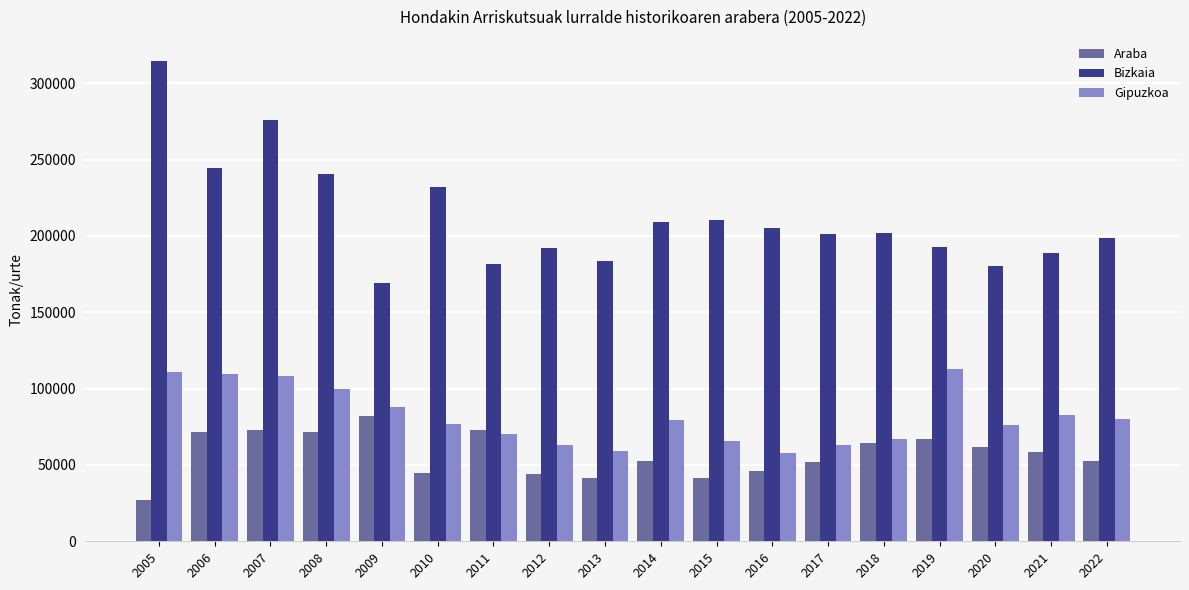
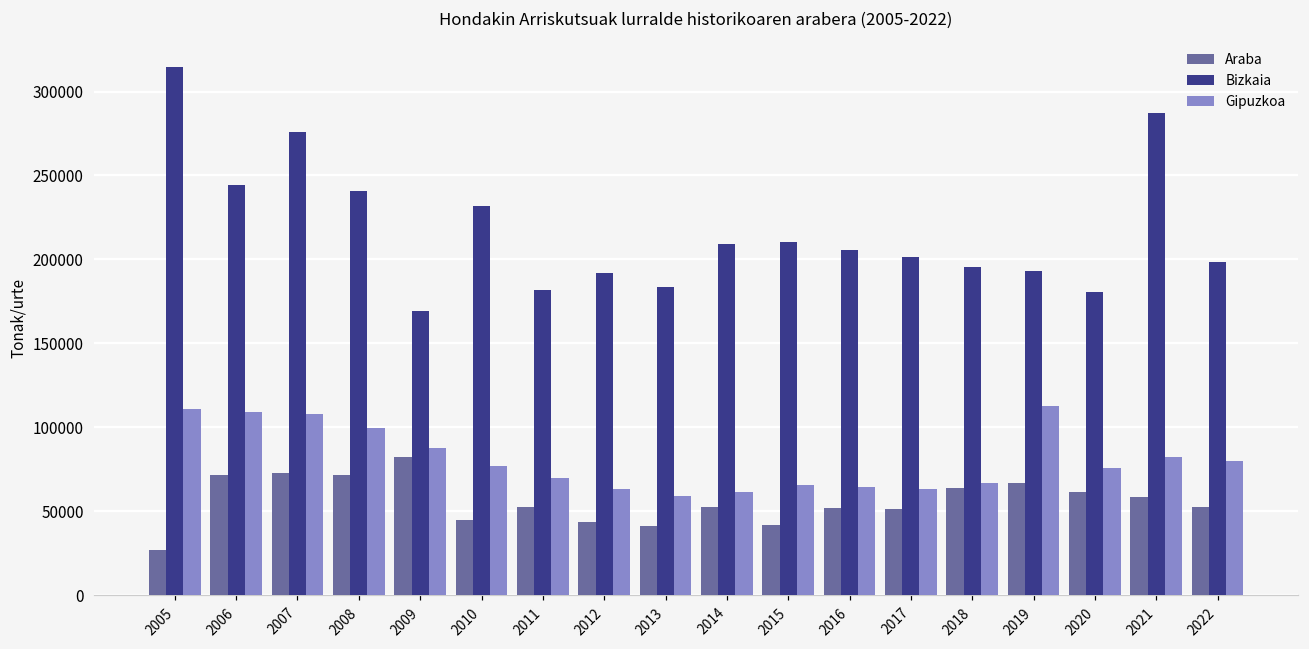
Araba, 2011: 73000 -> 53000
Gipuzkoa, 2014: 80000 -> 61000
Araba, 2016: 46000 -> 52000
Gipuzkoa, 2016: 58000 -> 64000
Bizkaia, 2018: 202000 -> 195000
Bizkaia, 2021: 189000 -> 287000
